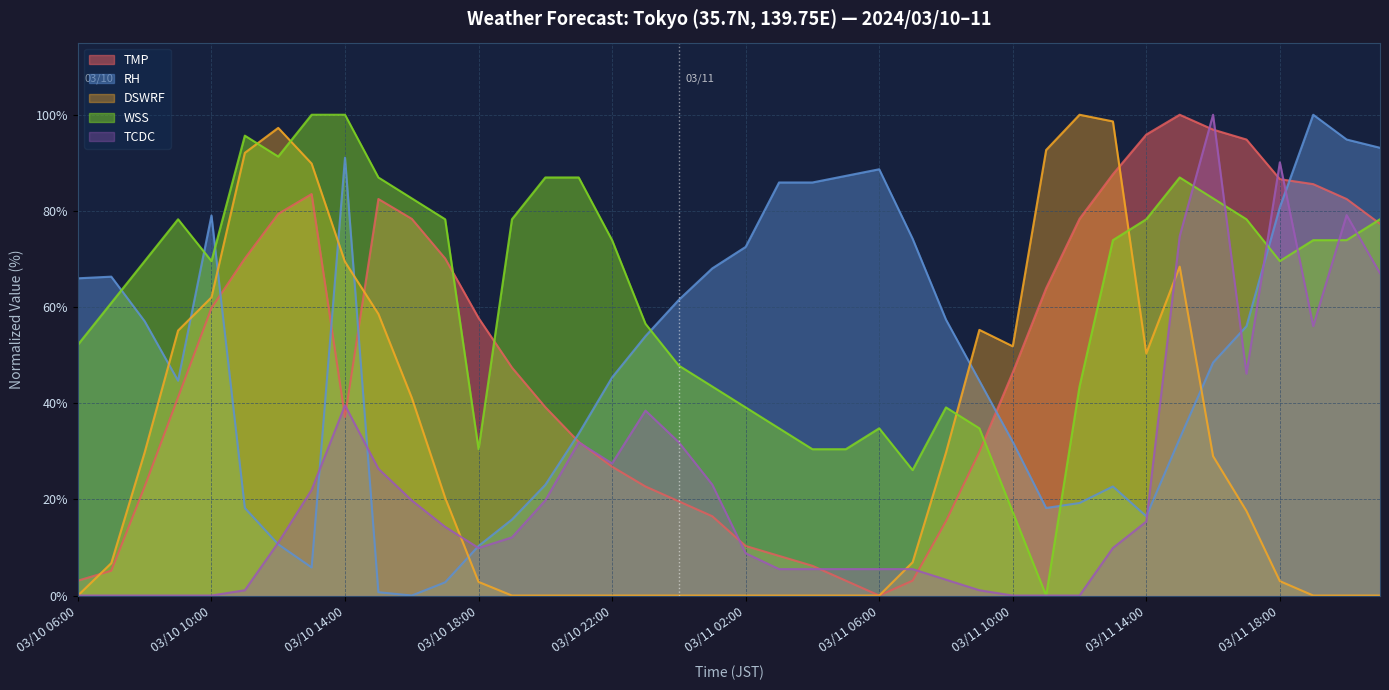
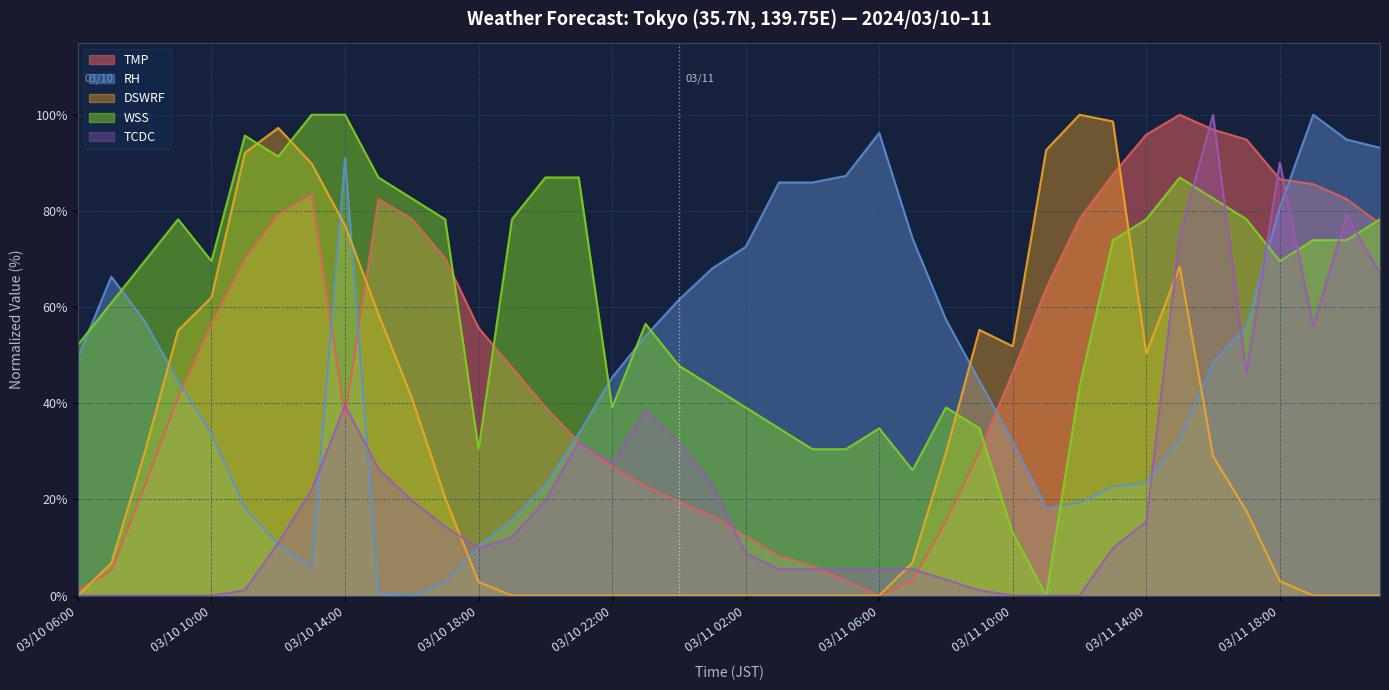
TMP, 03/10 06:00: 3% -> 1%
RH, 03/10 06:00: 66% -> 49%
TMP, 03/10 10:00: 60% -> 57%
RH, 03/10 10:00: 79% -> 34%
DSWRF, 03/10 14:00: 69% -> 77%
TMP, 03/10 18:00: 58% -> 56%
WSS, 03/10 22:00: 74% -> 39%
TMP, 03/11 02:00: 10% -> 12%
RH, 03/11 06:00: 89% -> 96%
WSS, 03/11 10:00: 17% -> 13%
RH, 03/11 14:00: 16% -> 23%
